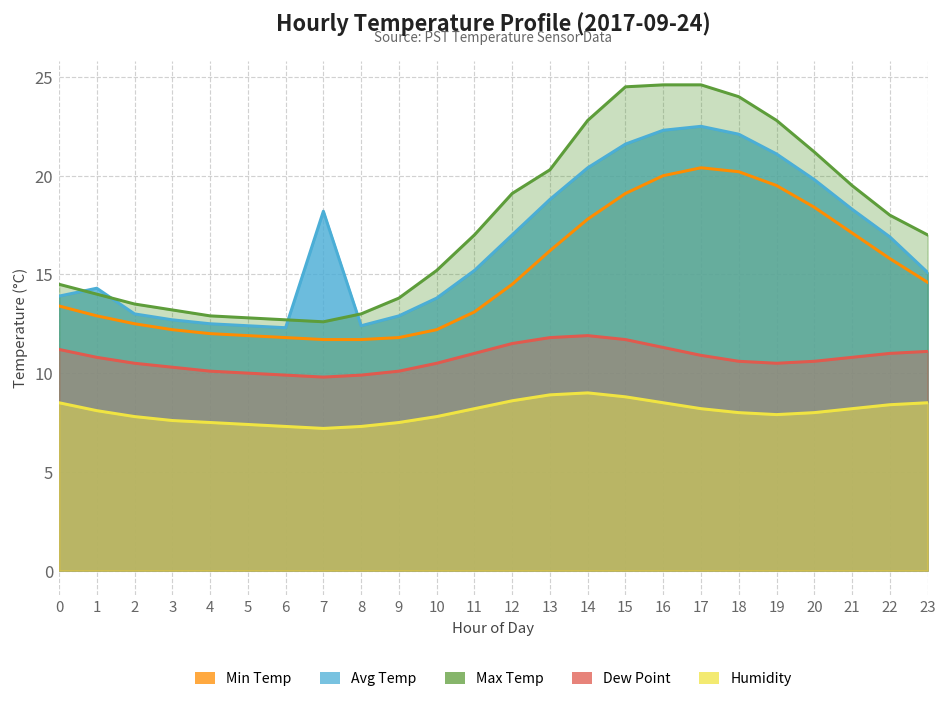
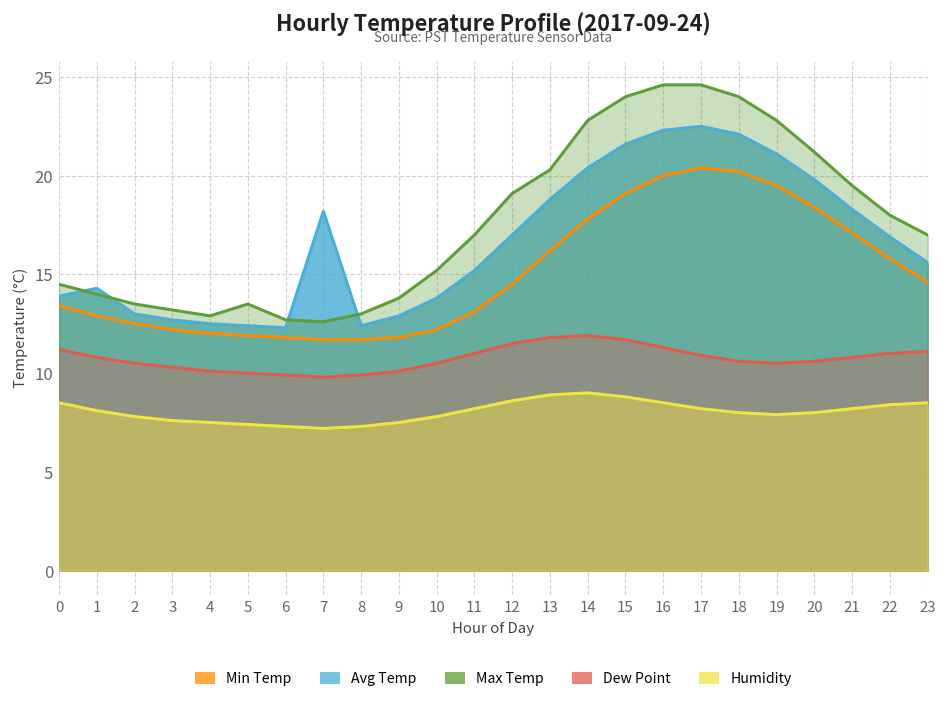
Max Temp, 5: 12.8 -> 13.5
Max Temp, 15: 24.5 -> 24.0
Avg Temp, 23: 15.1 -> 15.6
